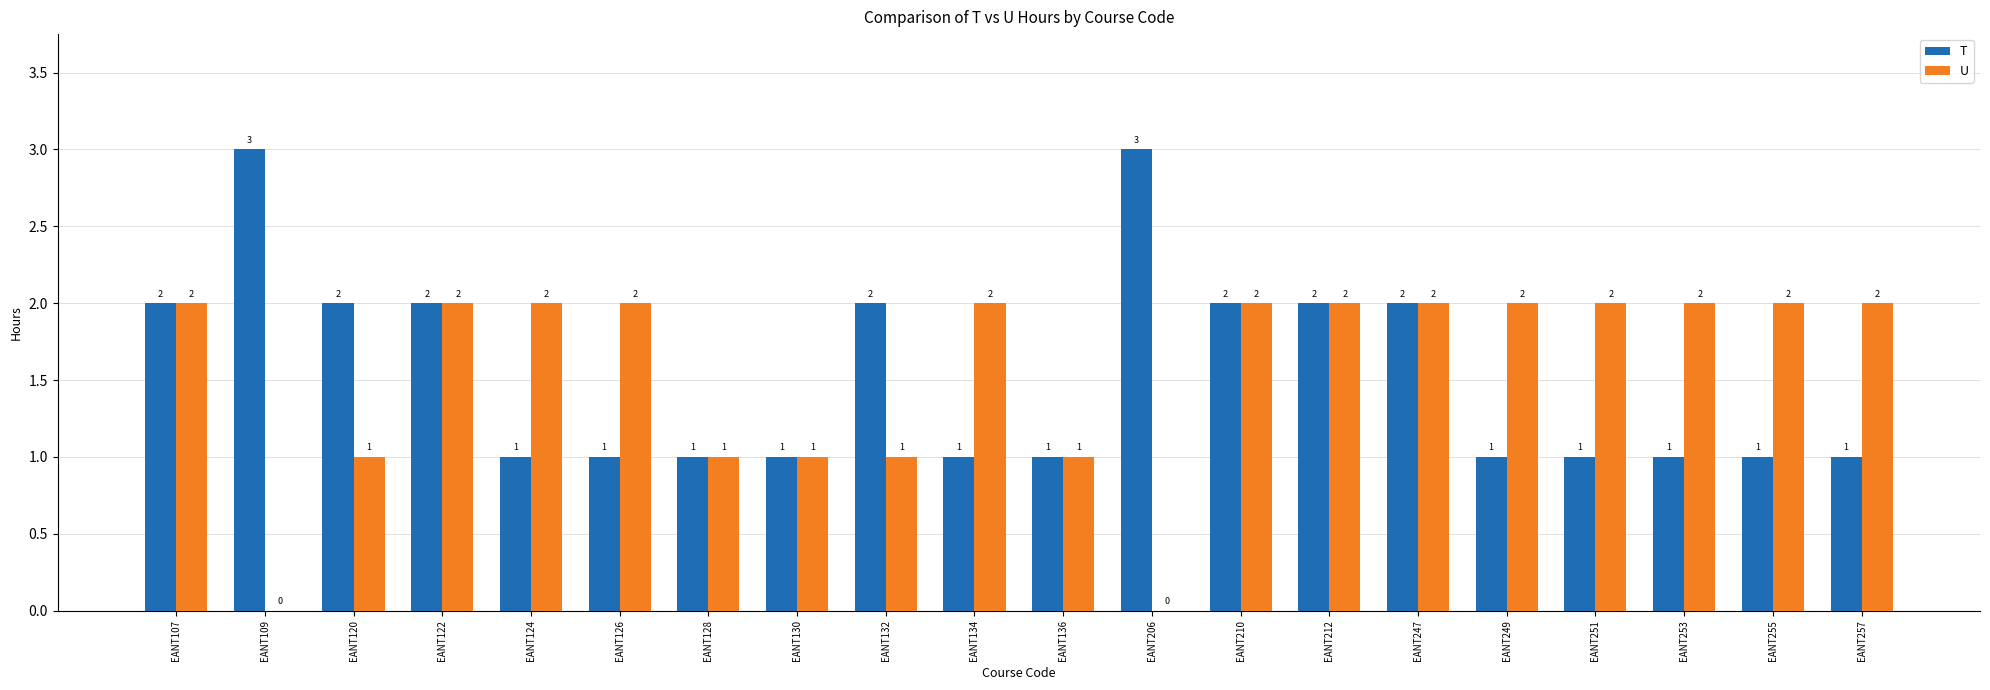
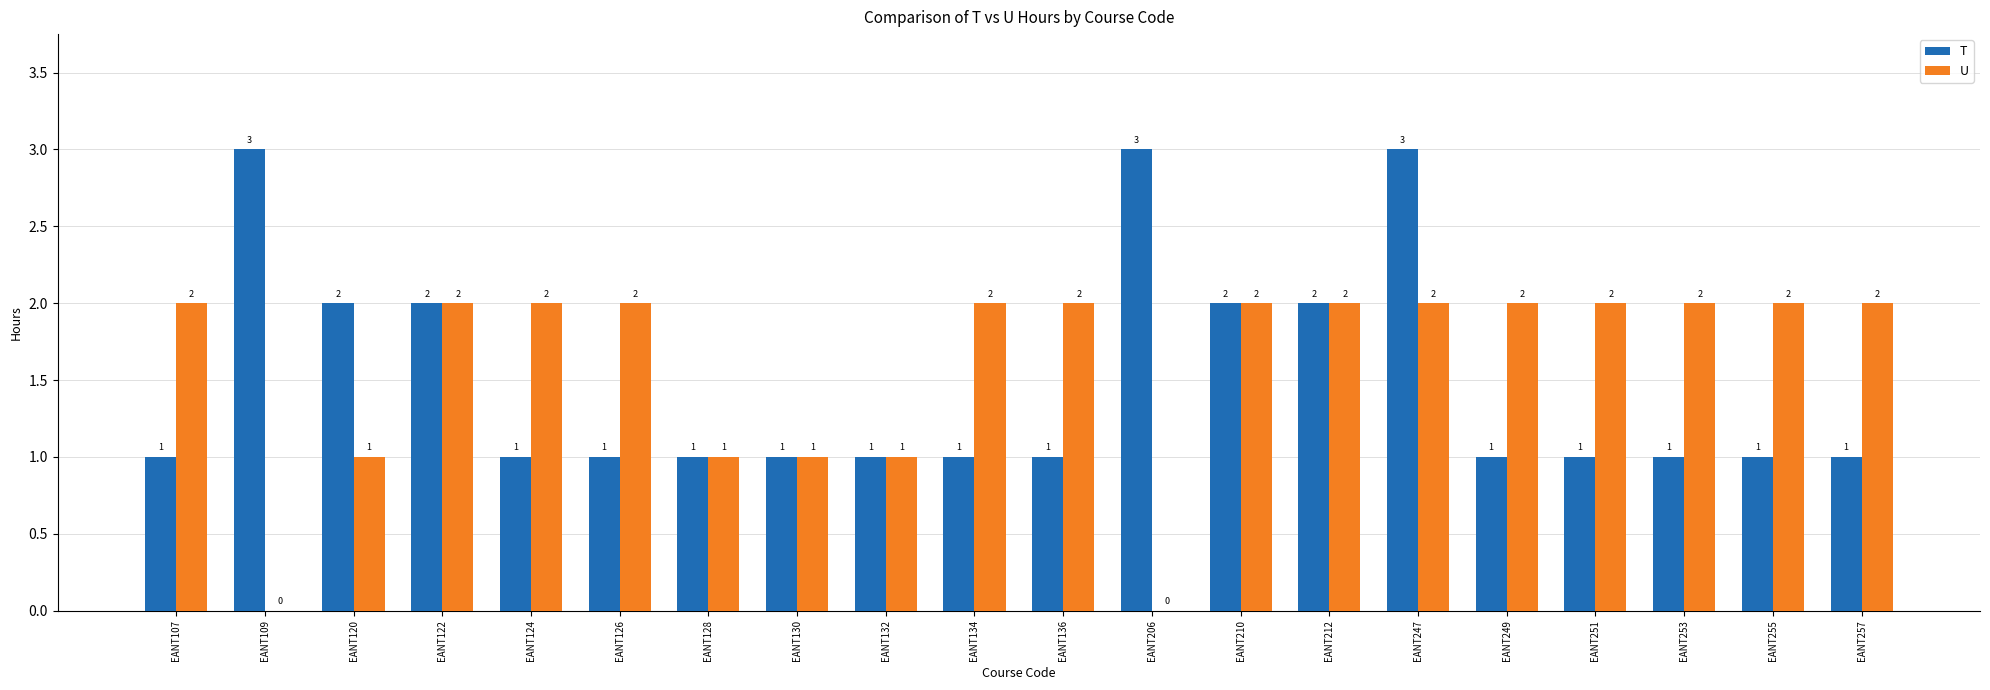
T, EANT107: 2 -> 1
T, EANT132: 2 -> 1
U, EANT136: 1 -> 2
T, EANT247: 2 -> 3
